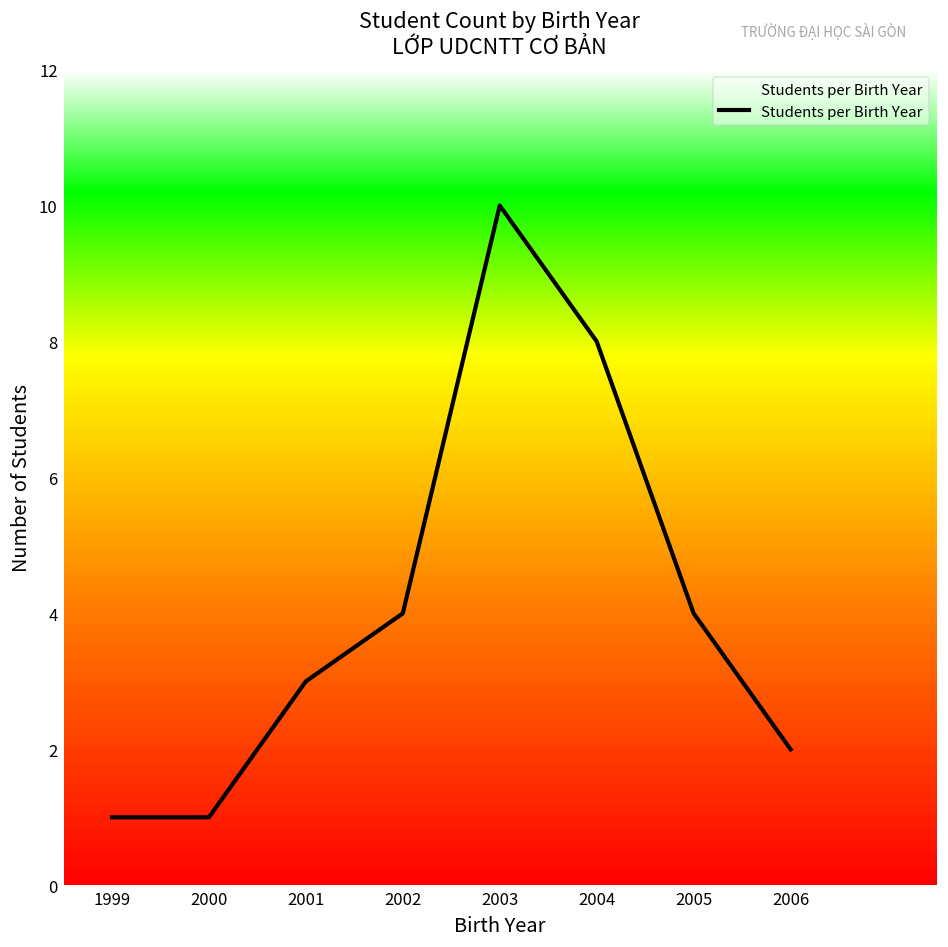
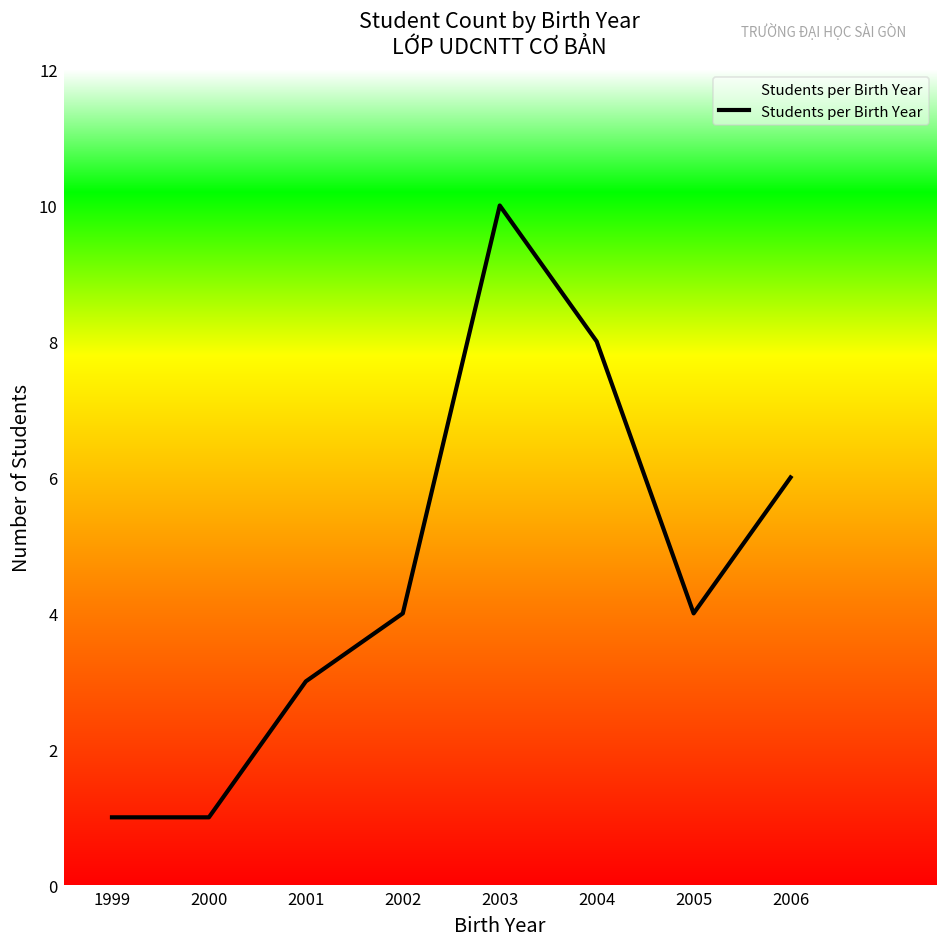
2006: 2 -> 6
